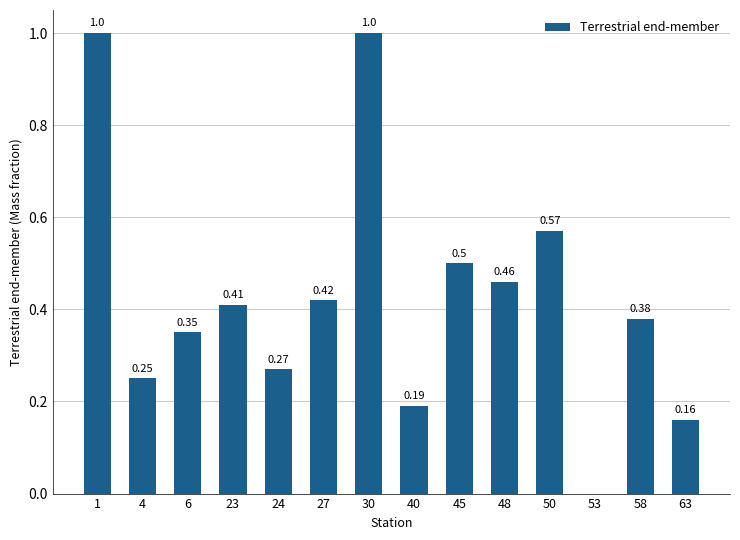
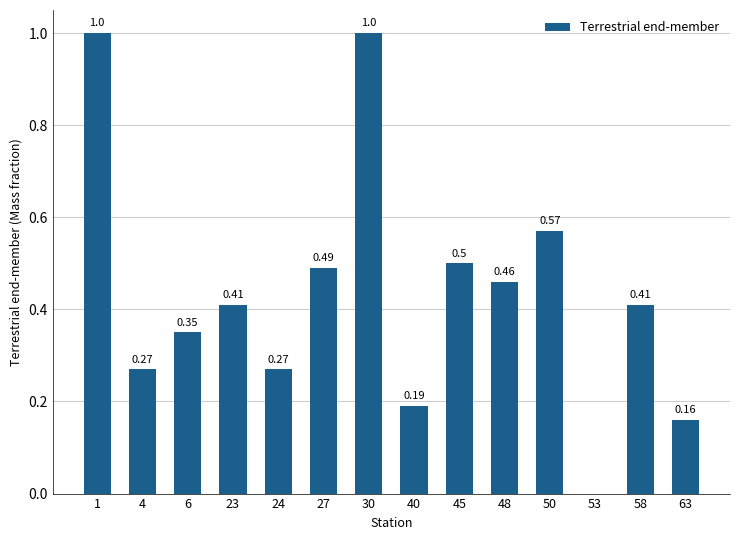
4: 0.25 -> 0.27
27: 0.42 -> 0.49
58: 0.38 -> 0.41
